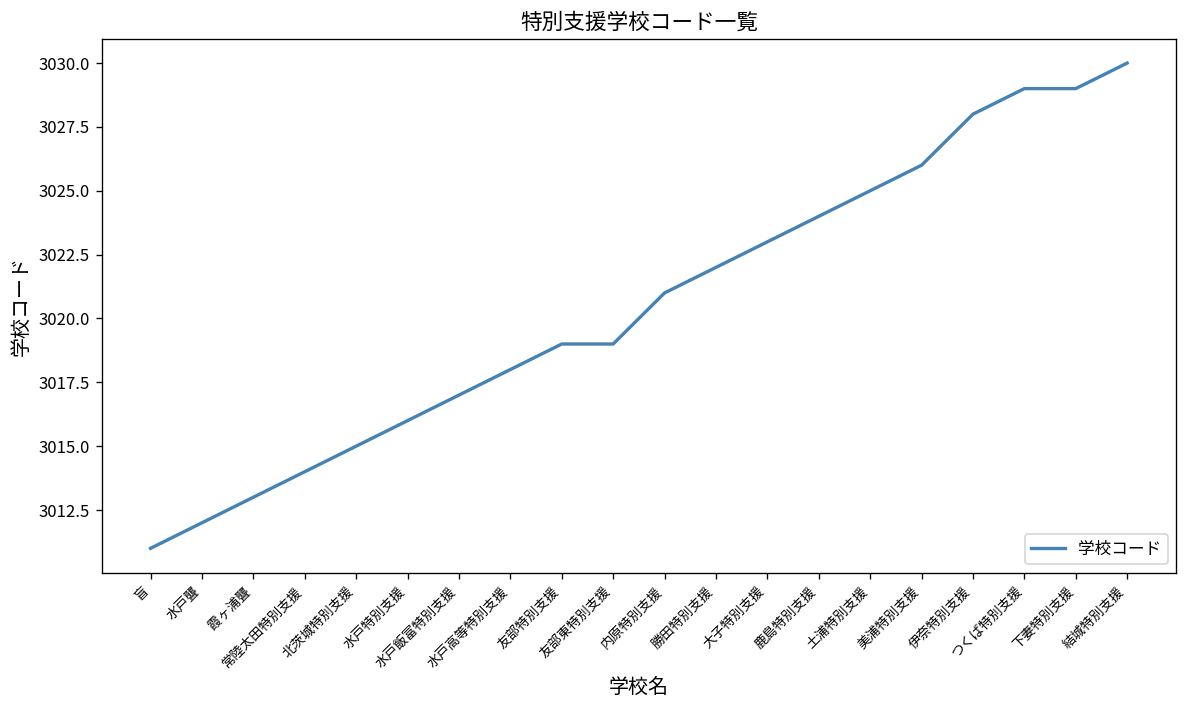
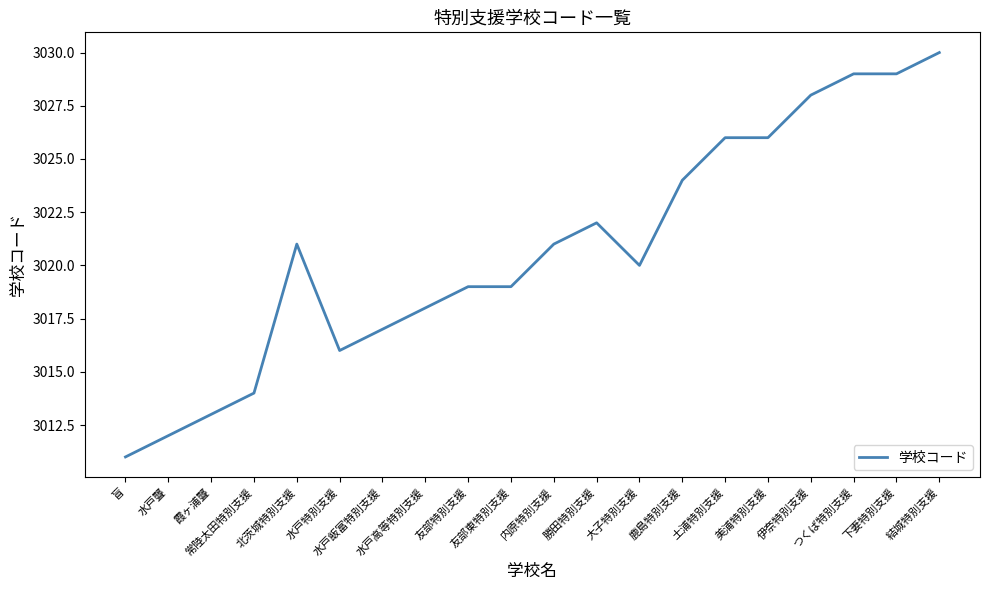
北茨城特別支援: 3015 -> 3021
大子特別支援: 3023 -> 3020
土浦特別支援: 3025 -> 3026
